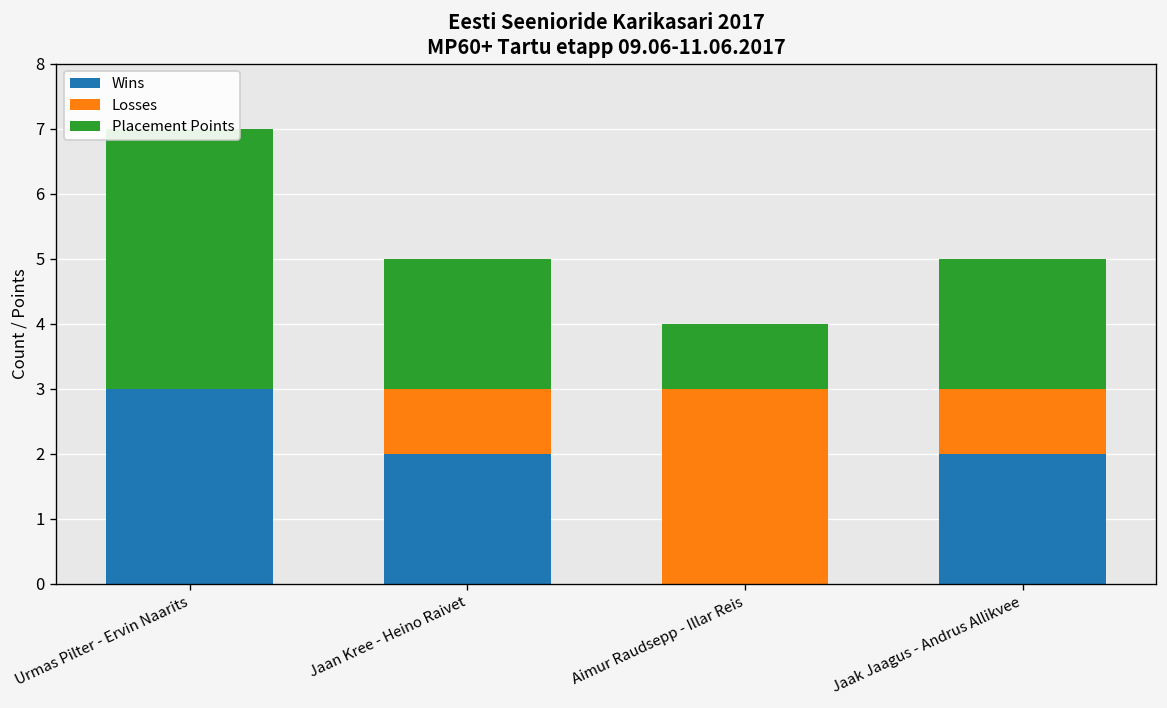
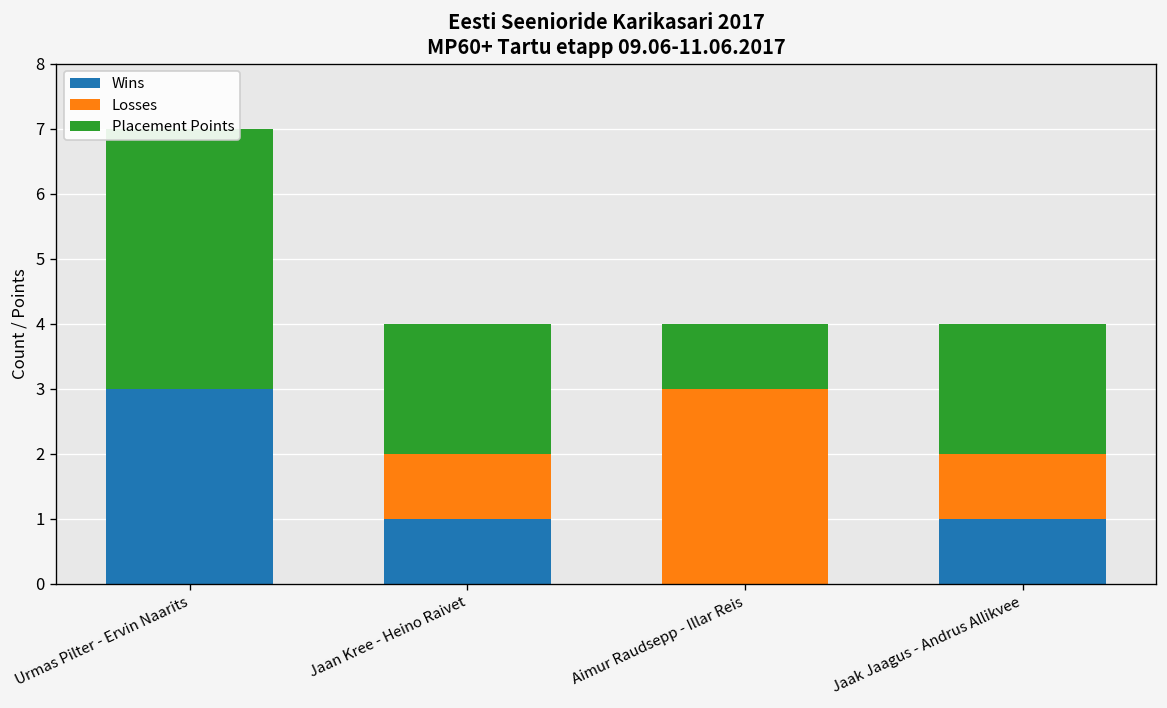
Wins, Jaan Kree - Heino Raivet: 2 -> 1
Wins, Jaak Jaagus - Andrus Allikvee: 2 -> 1
